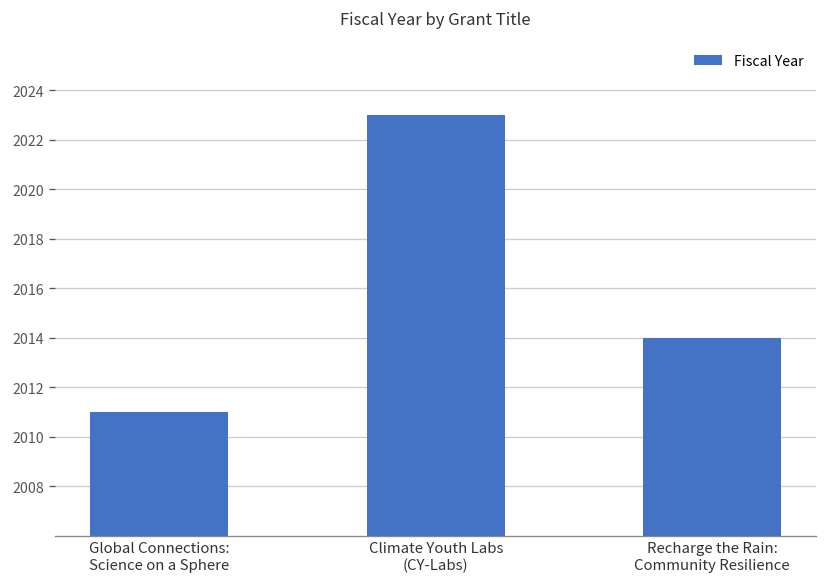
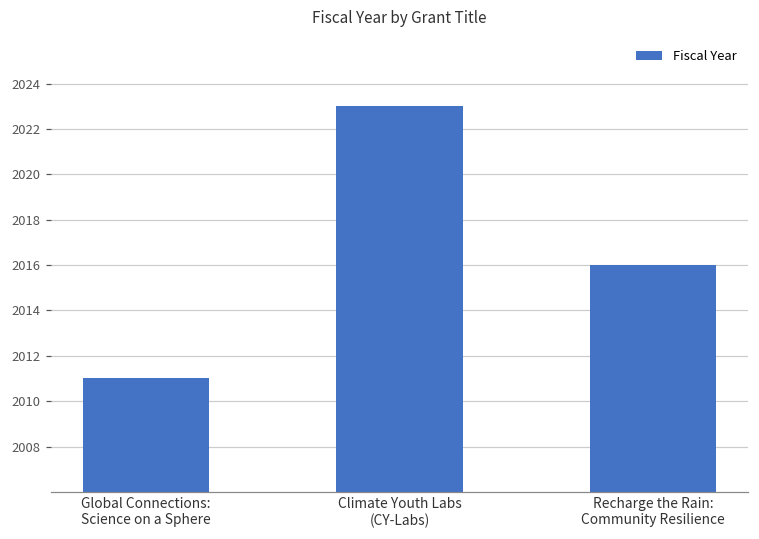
Recharge the Rain: Community Resilience: 2014 -> 2016
